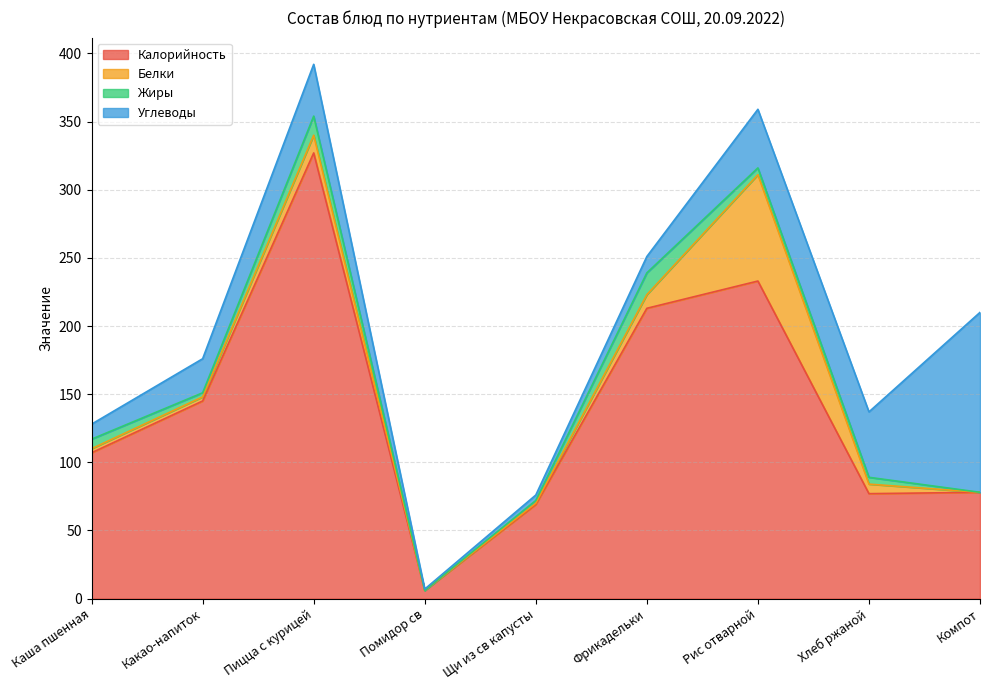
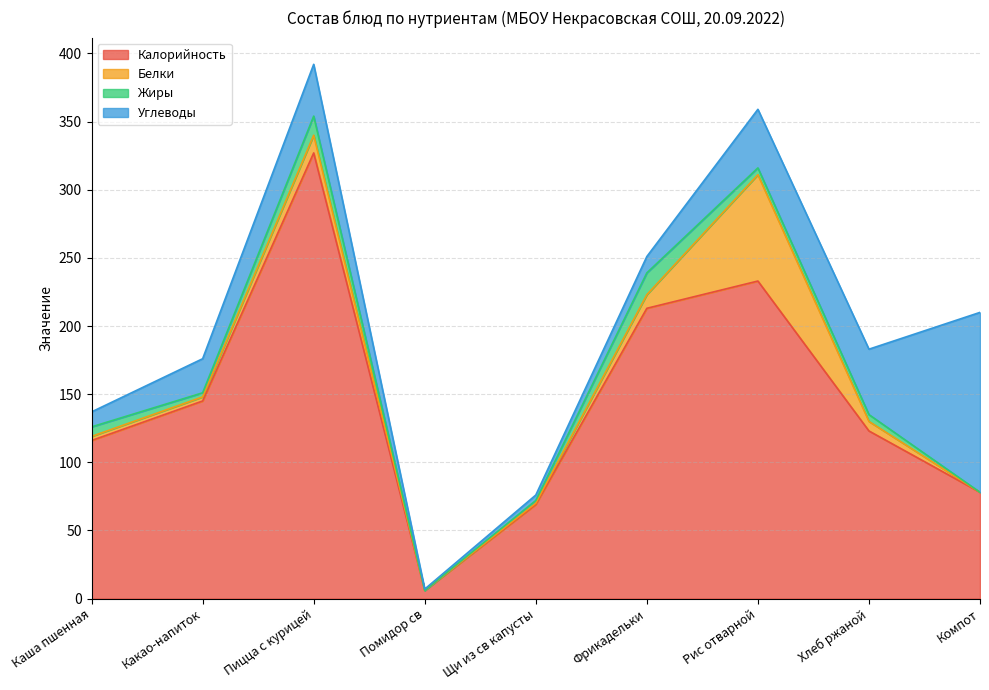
Калорийность, Каша пшенная: 107 -> 116
Калорийность, Хлеб ржаной: 77 -> 123
